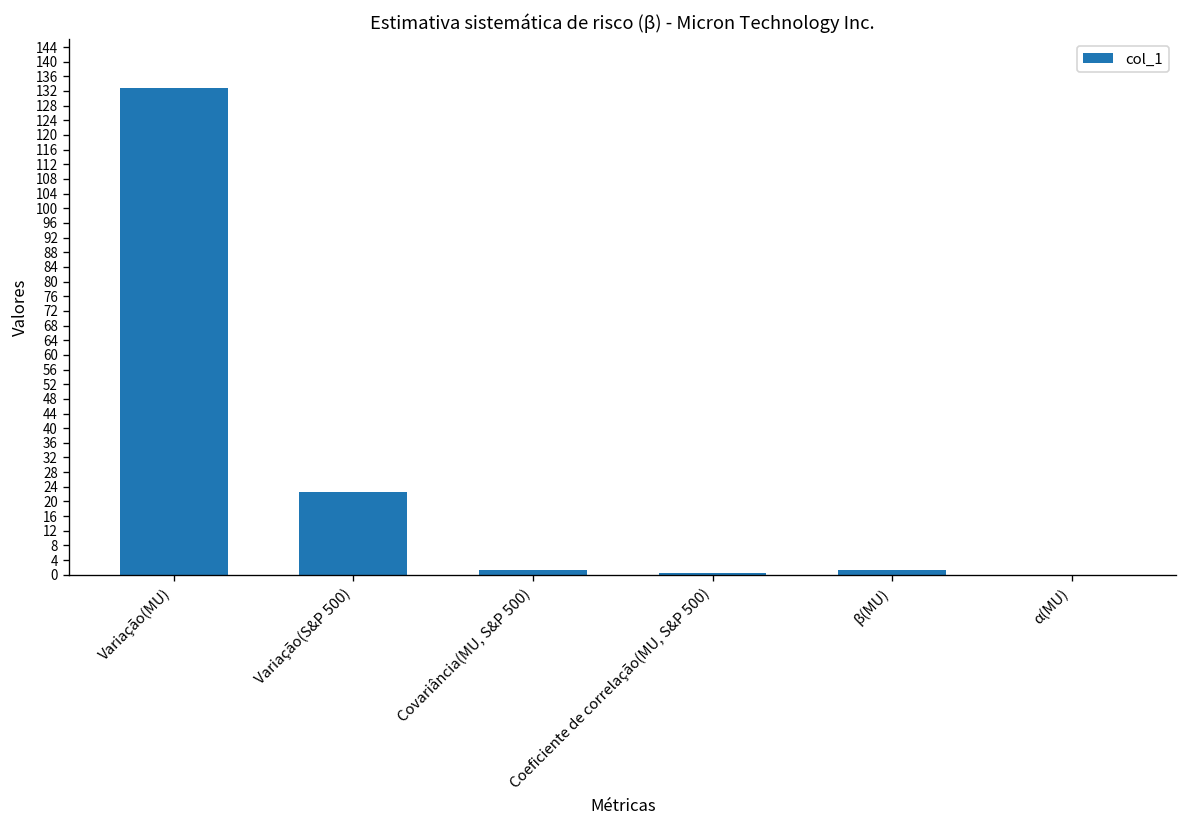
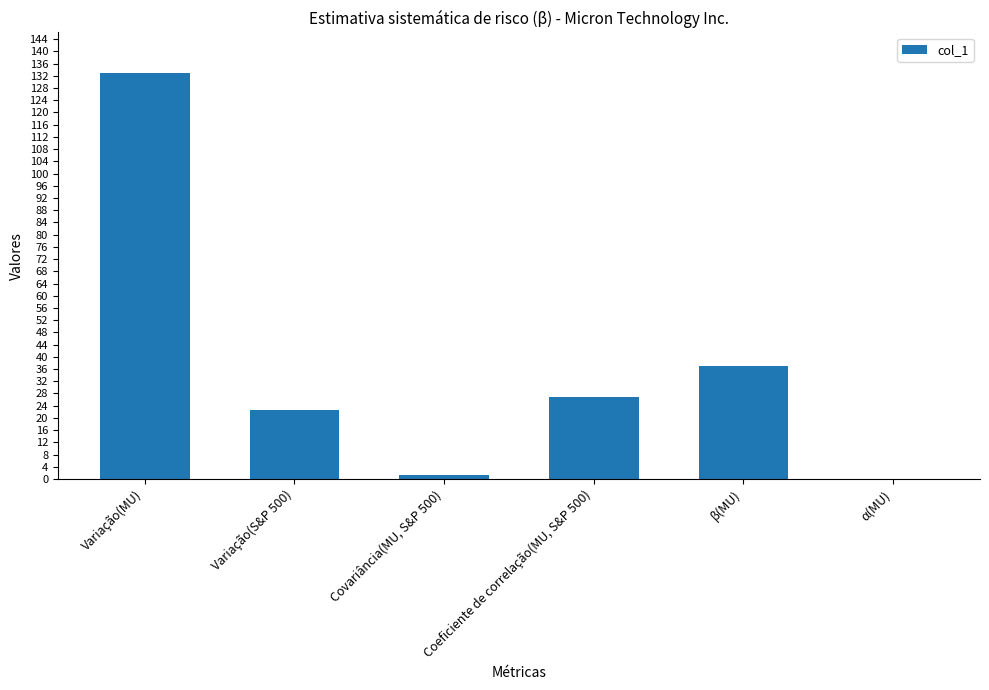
Coeficiente de correlação(MU, S&P 500): 1 -> 27
β(MU): 1 -> 37
